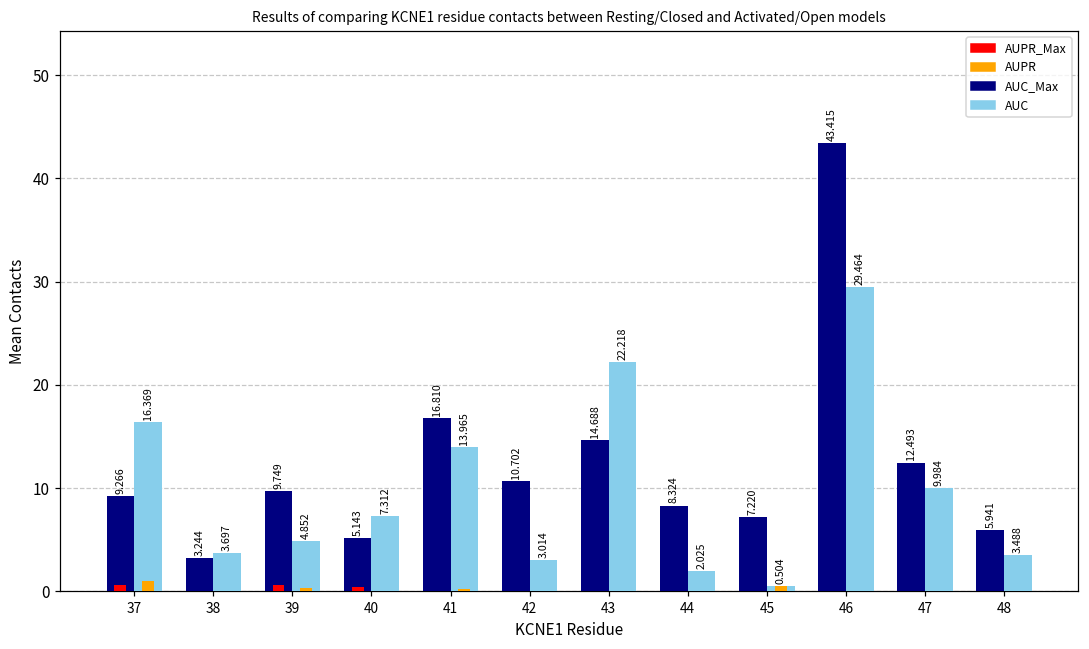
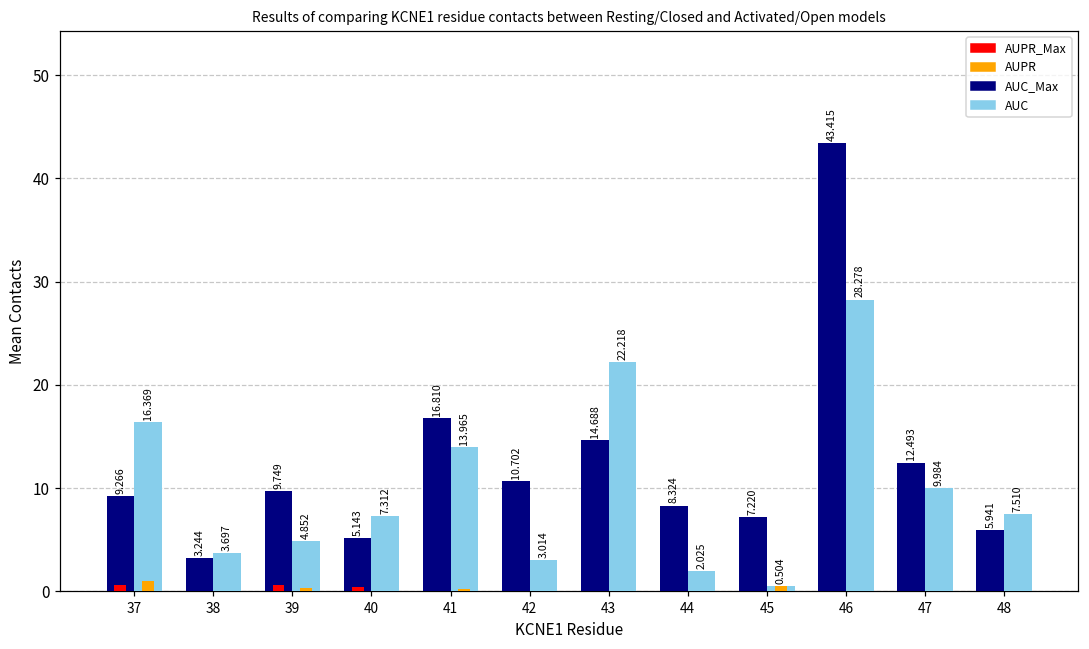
AUC, 46: 29.464 -> 28.278
AUC, 48: 3.488 -> 7.510
